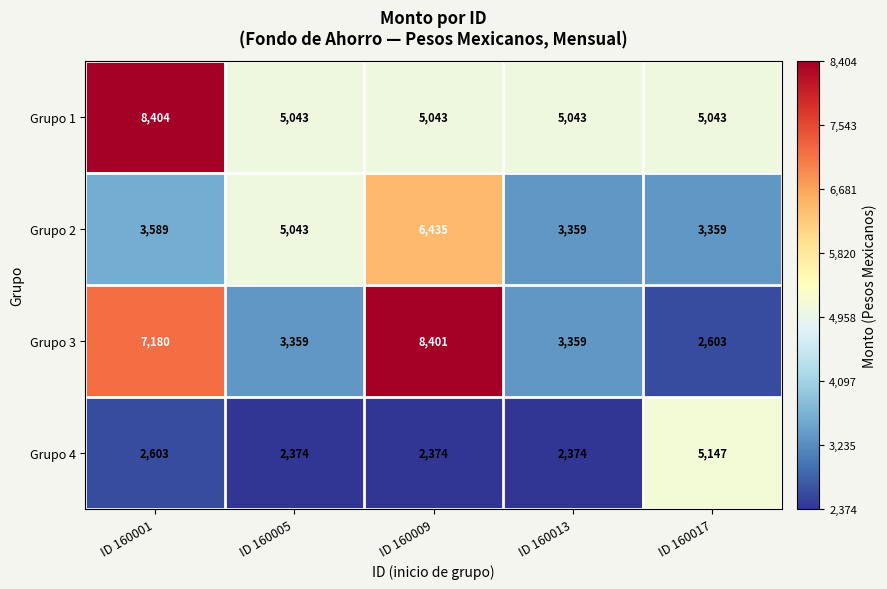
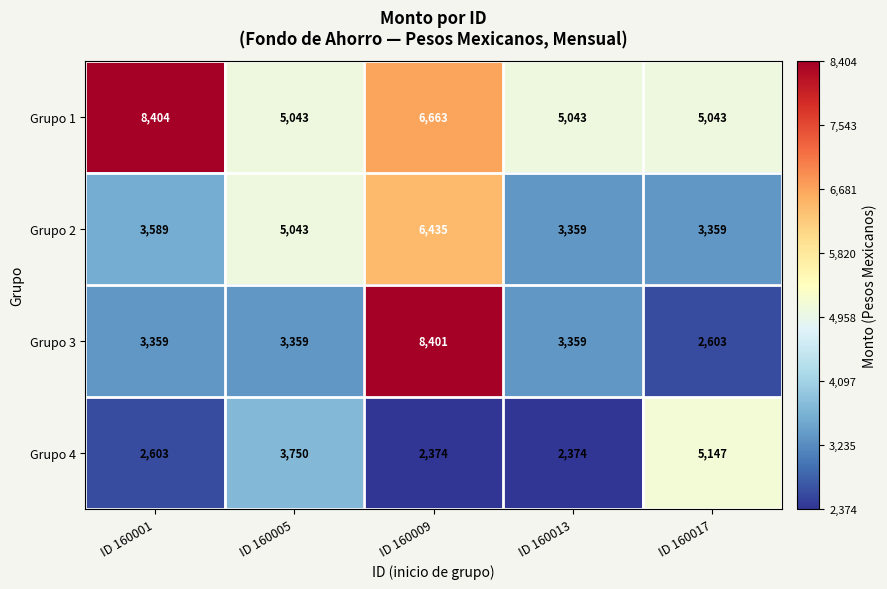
Grupo 1, ID 160009: 5,043 -> 6,663
Grupo 3, ID 160001: 7,180 -> 3,359
Grupo 4, ID 160005: 2,374 -> 3,750
